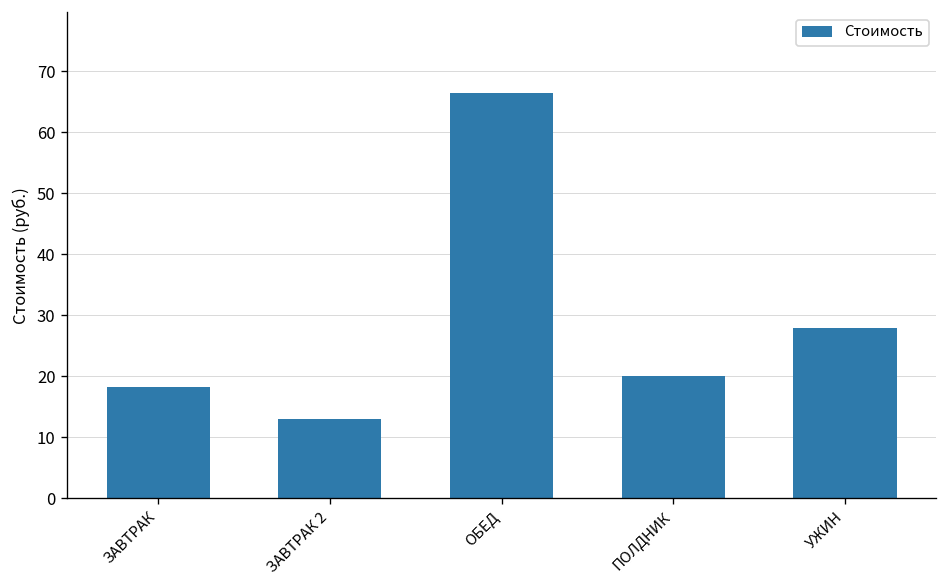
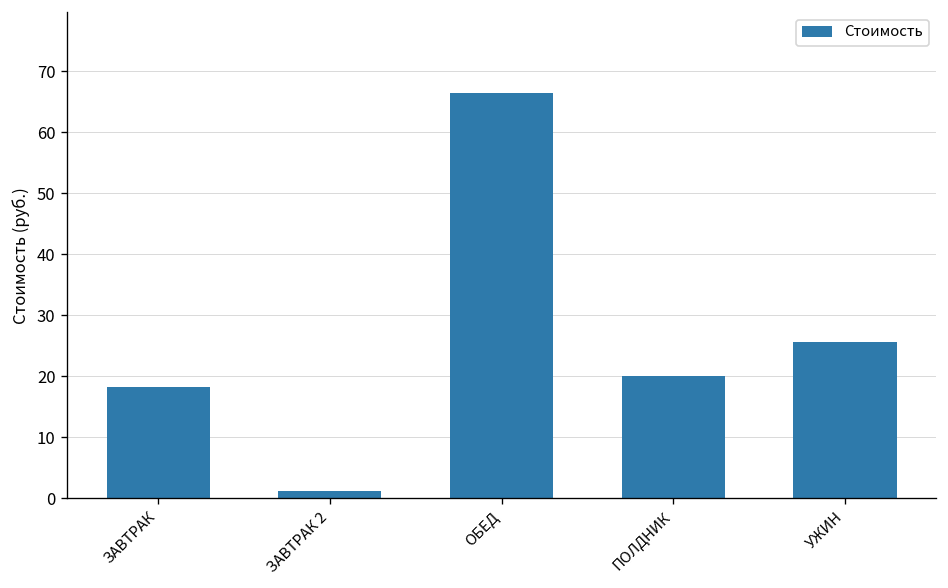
ЗАВТРАК 2: 13 -> 1
УЖИН: 28 -> 26
